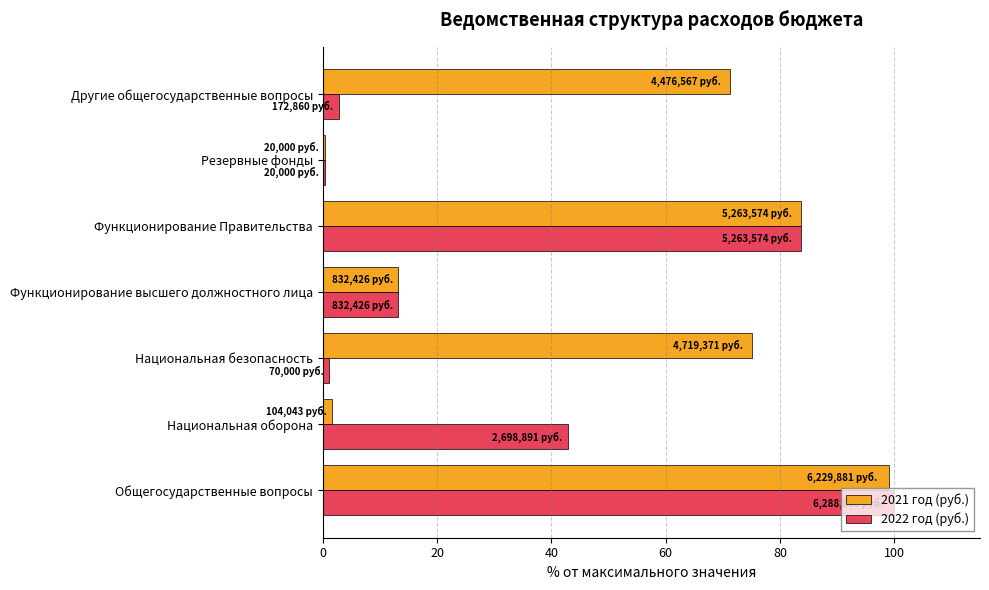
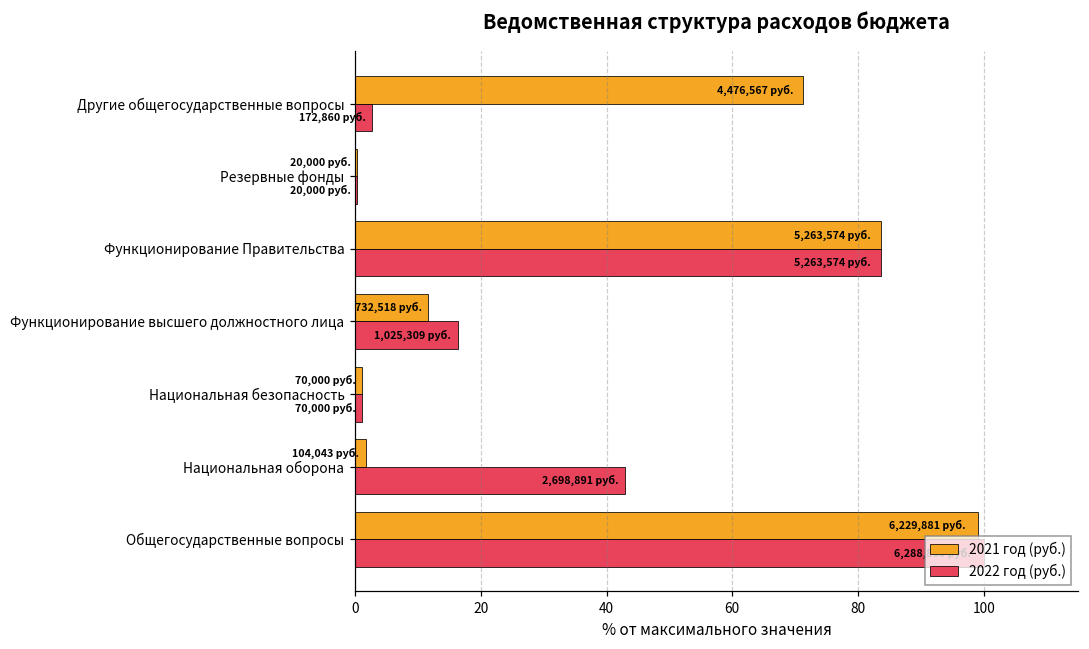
2021 год (руб.), Функционирование высшего должностного лица: 832,426 -> 732,518
2022 год (руб.), Функционирование высшего должностного лица: 832,426 -> 1,025,309
2021 год (руб.), Национальная безопасность: 4,719,371 -> 70,000
